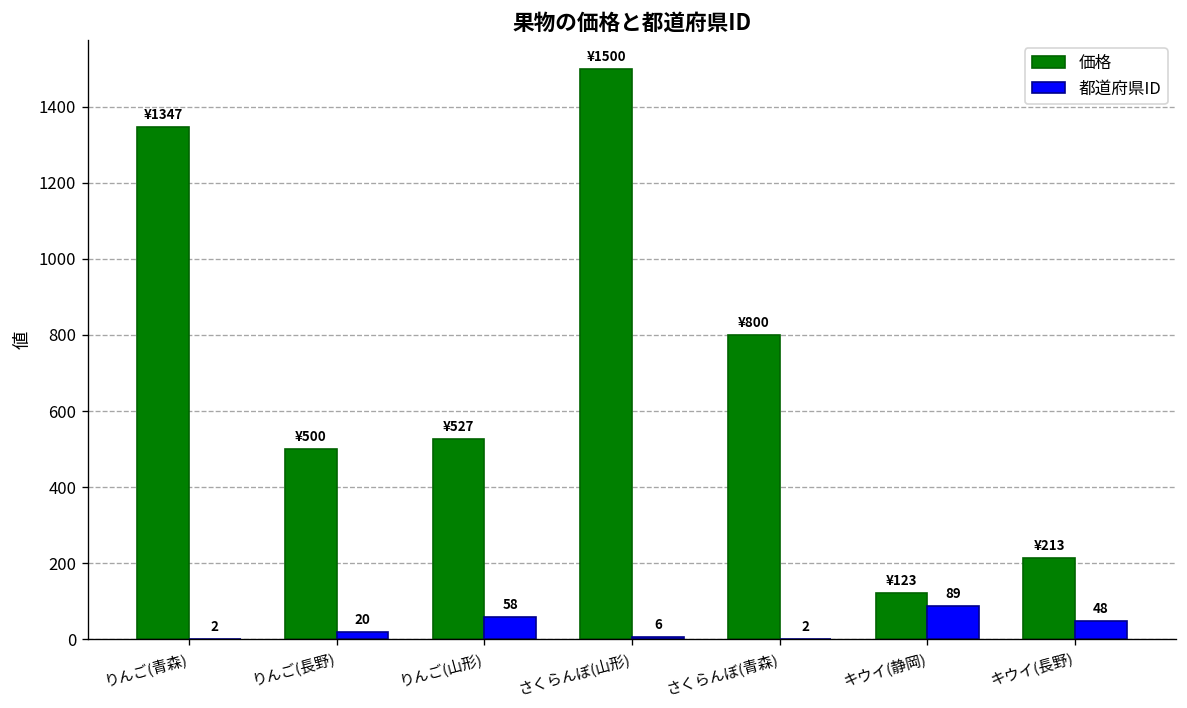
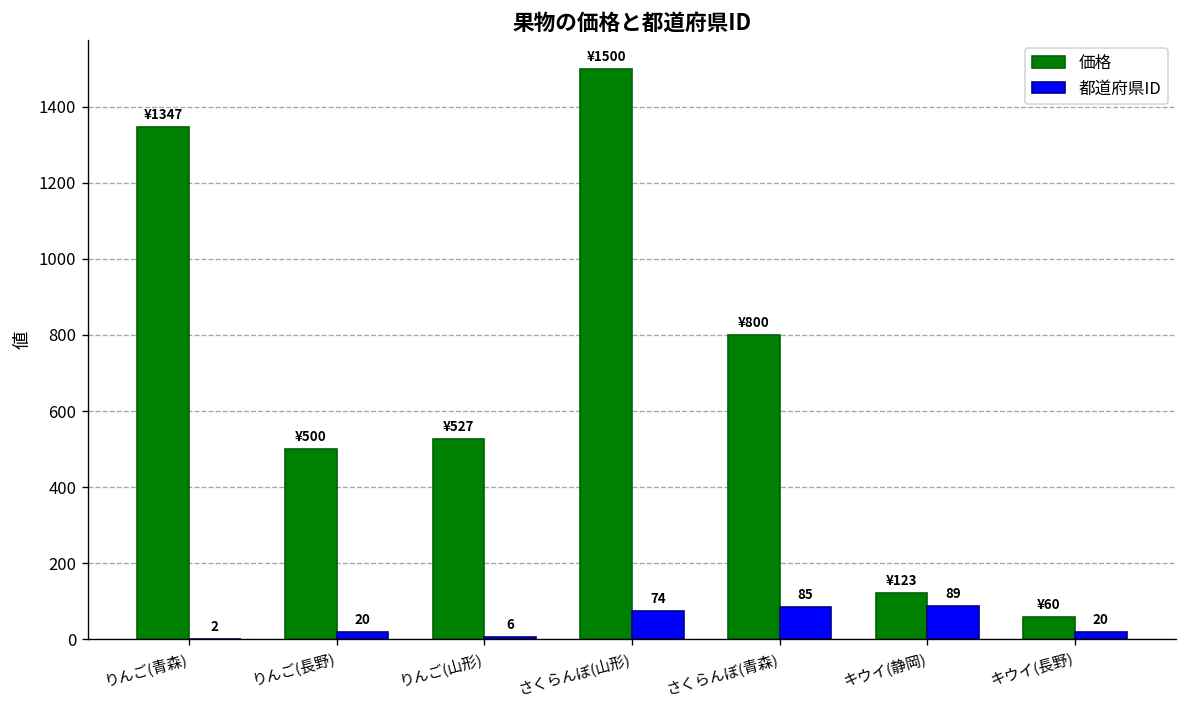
都道府県ID, りんご(山形): 58 -> 6
都道府県ID, さくらんぼ(山形): 6 -> 74
都道府県ID, さくらんぼ(青森): 2 -> 85
価格, キウイ(長野): ¥213 -> ¥60
都道府県ID, キウイ(長野): 48 -> 20
